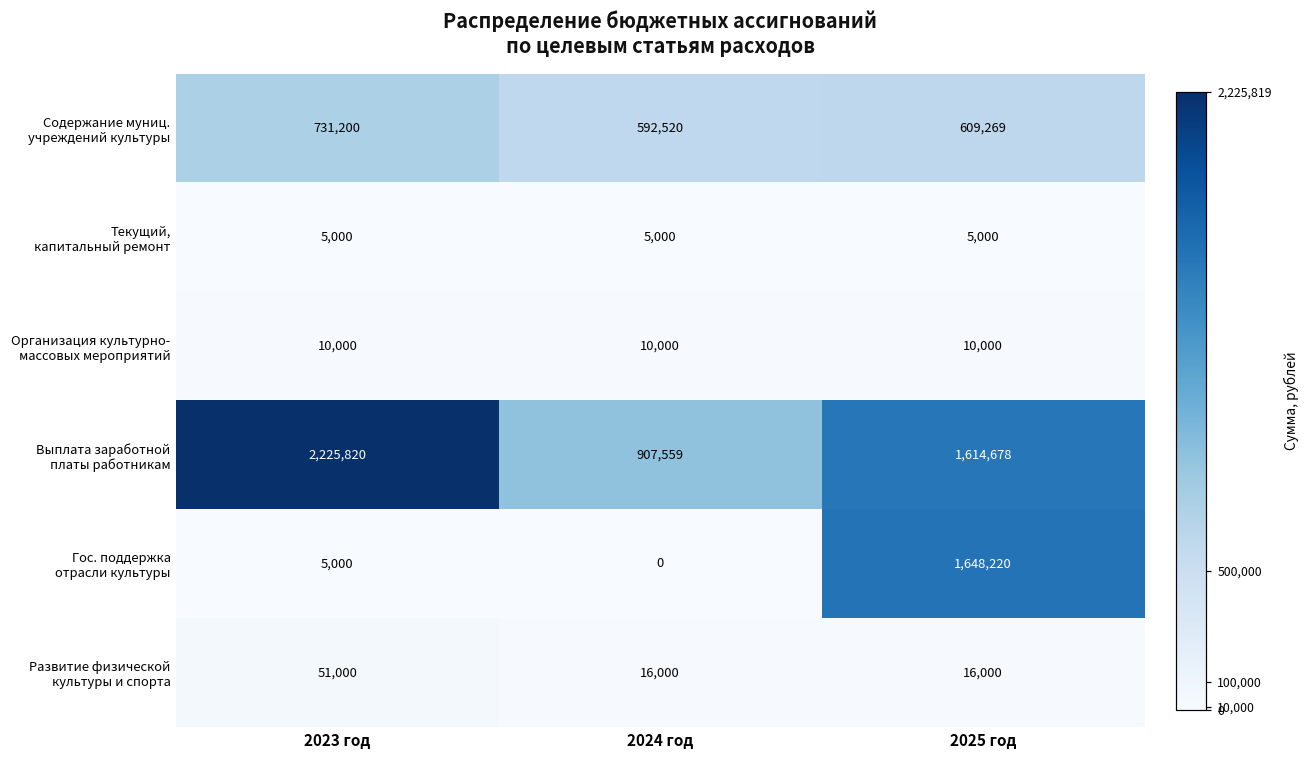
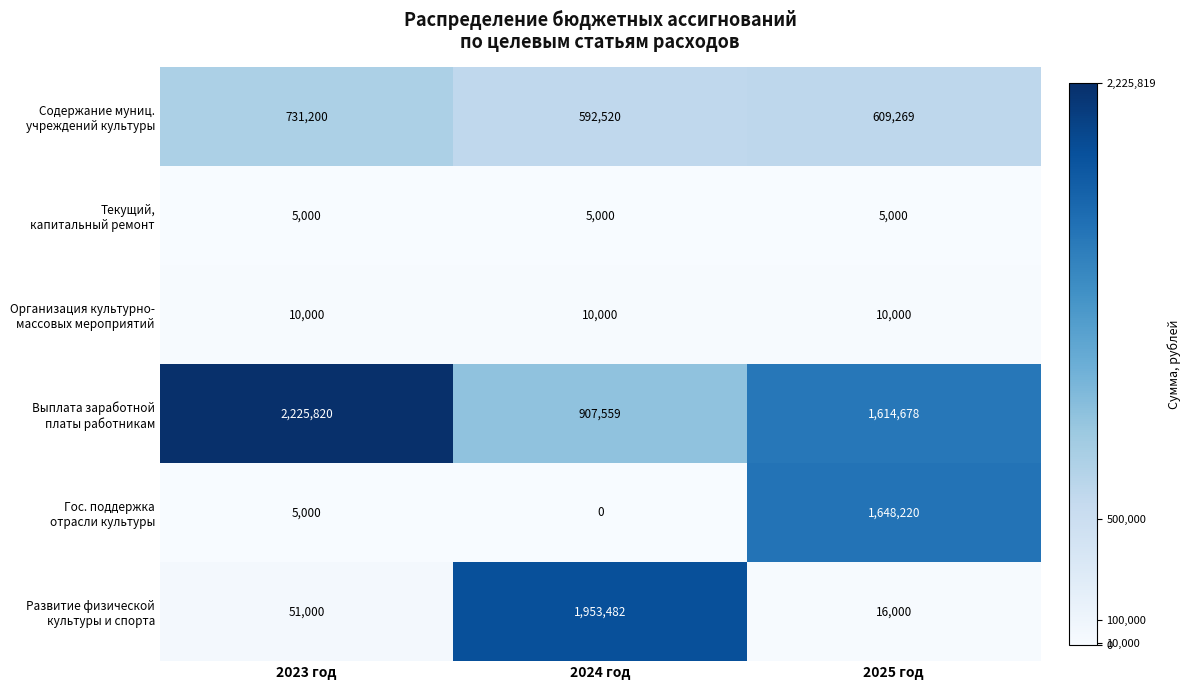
Развитие физической культуры и спорта, 2024 год: 16,000 -> 1,953,482
